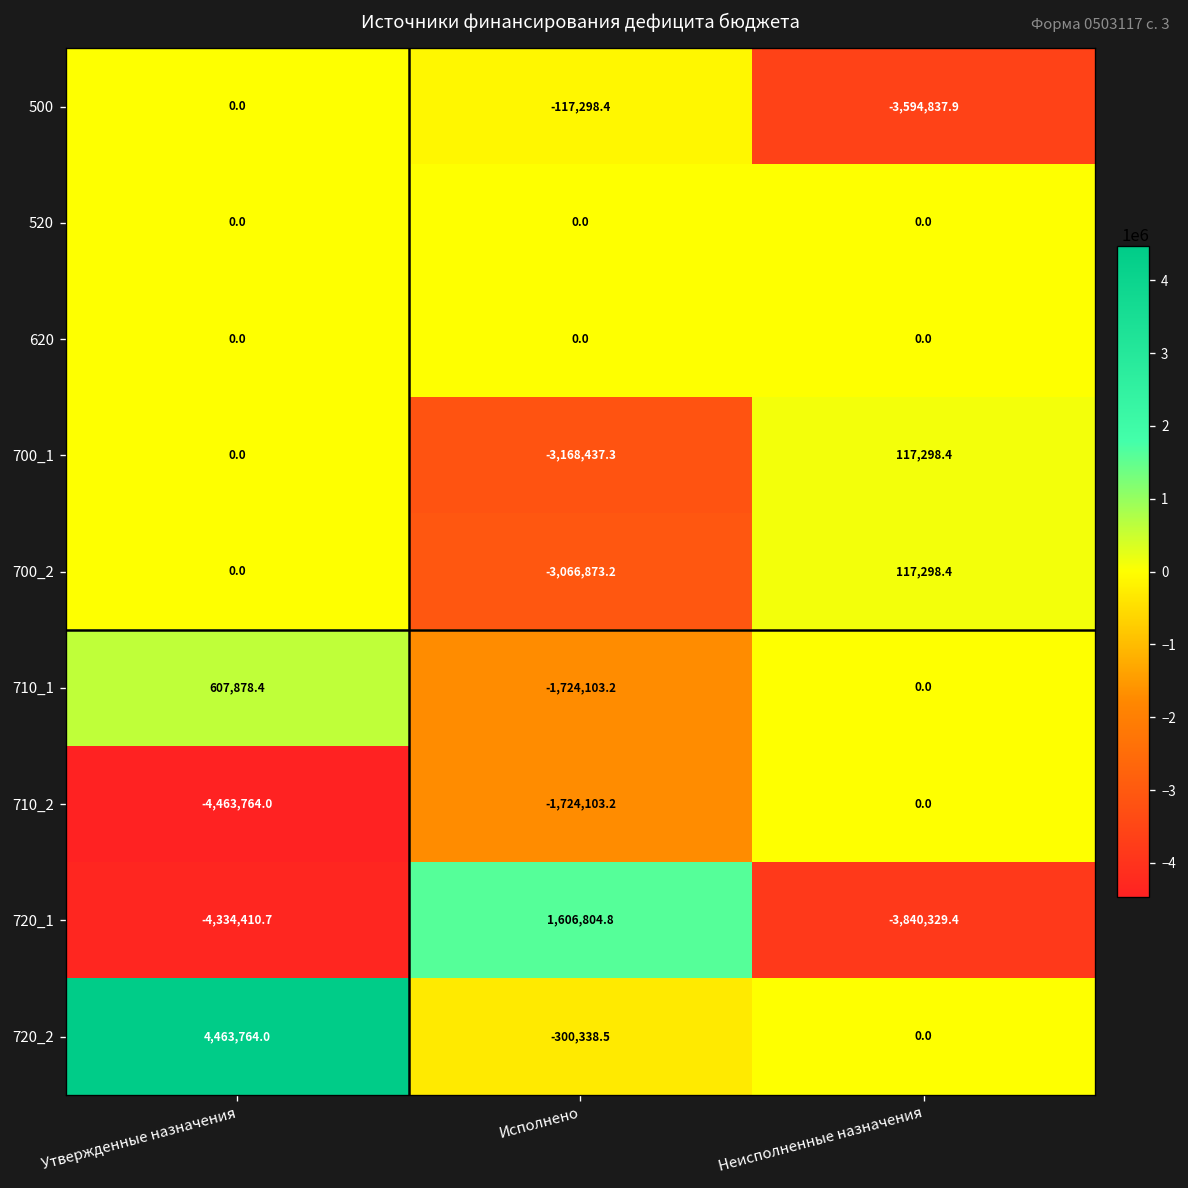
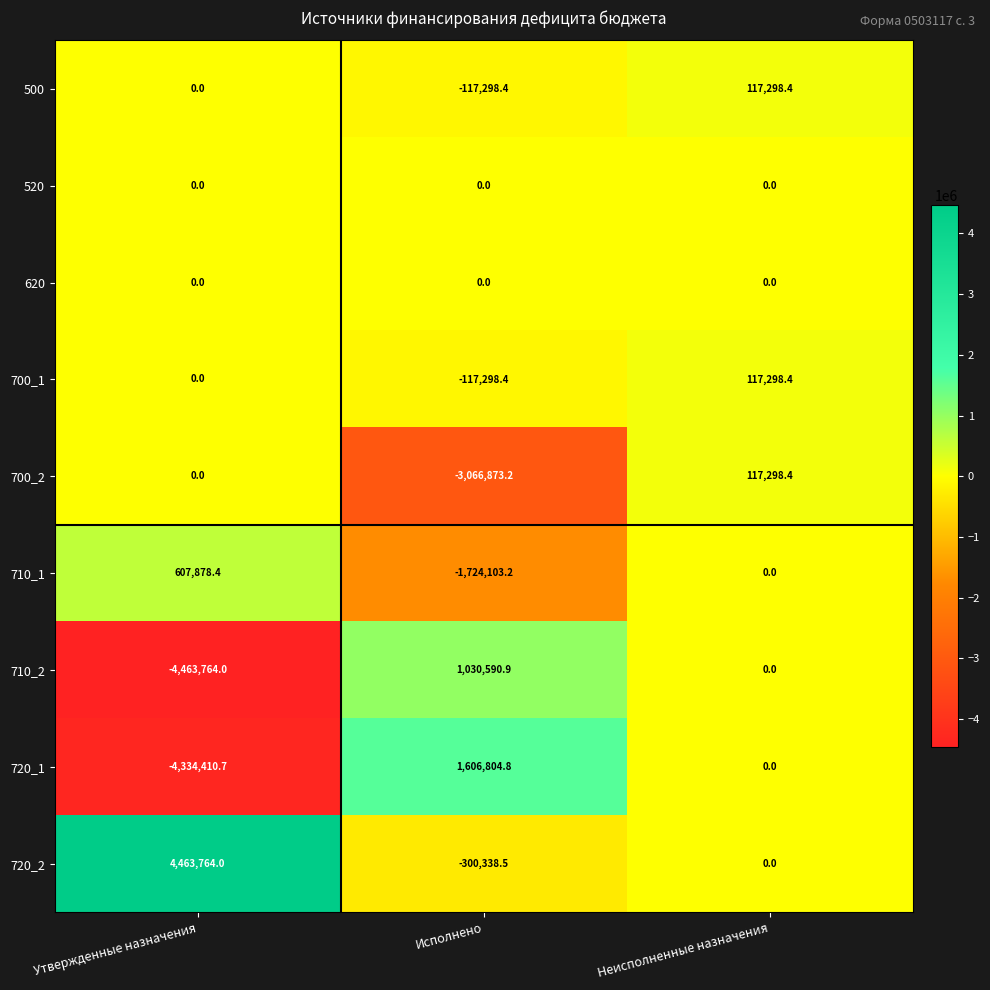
500, Неисполненные назначения: -3,594,837.9 -> 117,298.4
700_1, Исполнено: -3,168,437.3 -> -117,298.4
710_2, Исполнено: -1,724,103.2 -> 1,030,590.9
720_1, Неисполненные назначения: -3,840,329.4 -> 0.0
